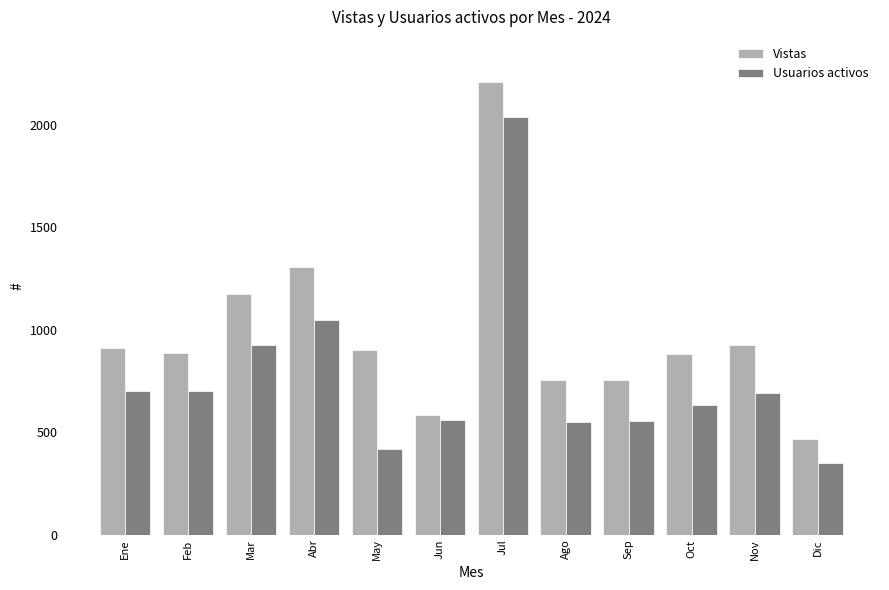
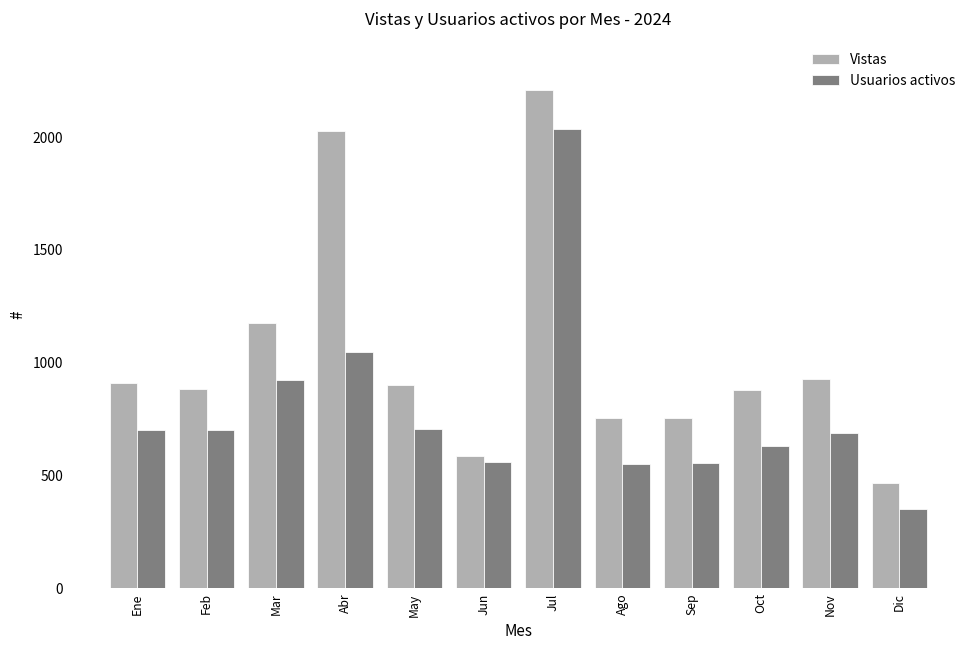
Vistas, Abr: 1300 -> 2030
Usuarios activos, May: 420 -> 710
